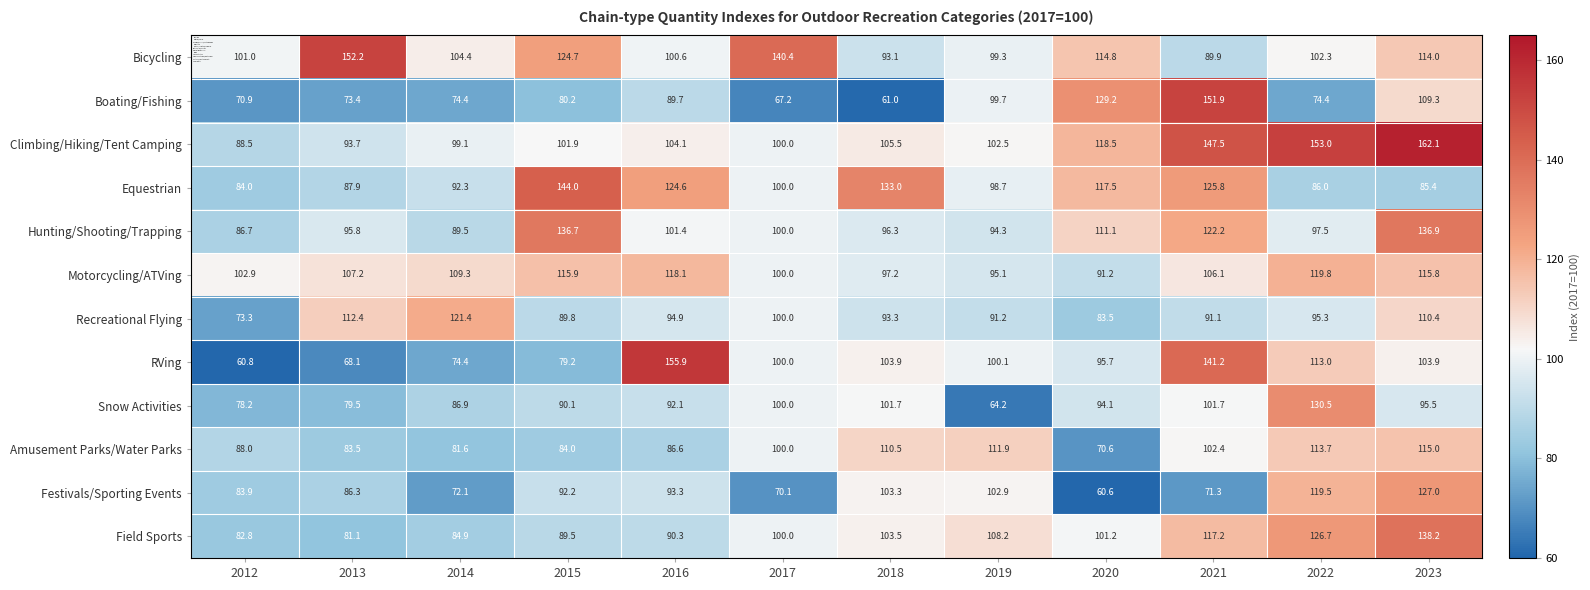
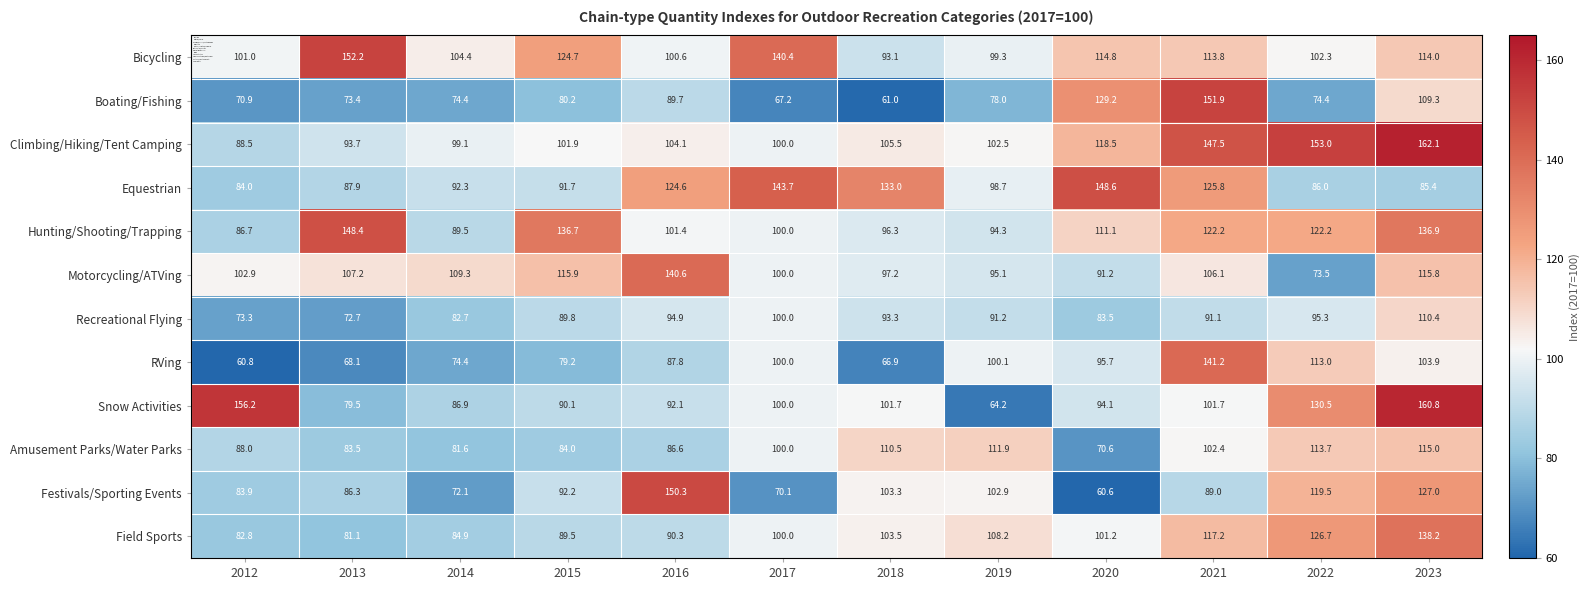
Bicycling, 2021: 89.9 -> 113.8
Boating/Fishing, 2019: 99.7 -> 78.0
Equestrian, 2015: 144.0 -> 91.7
Equestrian, 2017: 100.0 -> 143.7
Equestrian, 2020: 117.5 -> 148.6
Hunting/Shooting/Trapping, 2013: 95.8 -> 148.4
Hunting/Shooting/Trapping, 2022: 97.5 -> 122.2
Motorcycling/ATVing, 2016: 118.1 -> 140.6
Motorcycling/ATVing, 2022: 119.8 -> 73.5
Recreational Flying, 2013: 112.4 -> 72.7
Recreational Flying, 2014: 121.4 -> 82.7
RVing, 2016: 155.9 -> 87.8
RVing, 2018: 103.9 -> 66.9
Snow Activities, 2012: 78.2 -> 156.2
Snow Activities, 2023: 95.5 -> 160.8
Festivals/Sporting Events, 2016: 93.3 -> 150.3
Festivals/Sporting Events, 2021: 71.3 -> 89.0
